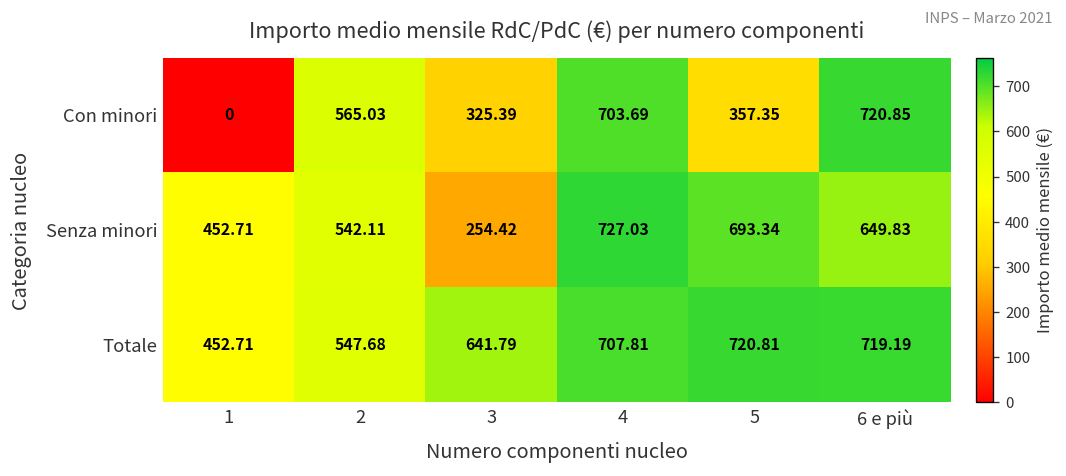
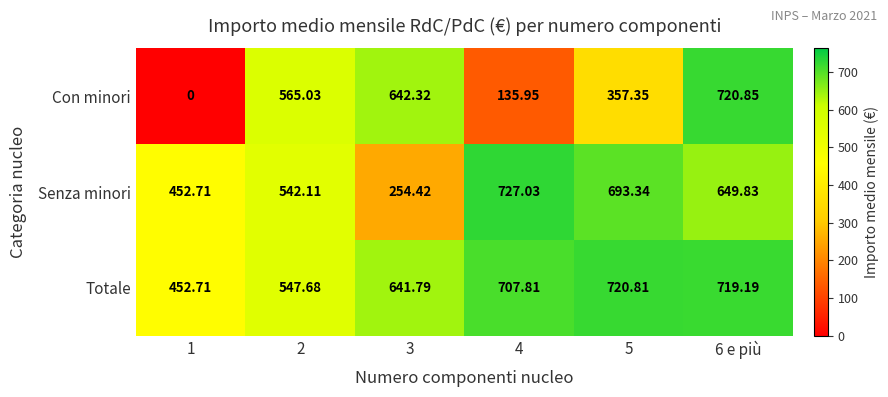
Con minori, 3: 325.39 -> 642.32
Con minori, 4: 703.69 -> 135.95
